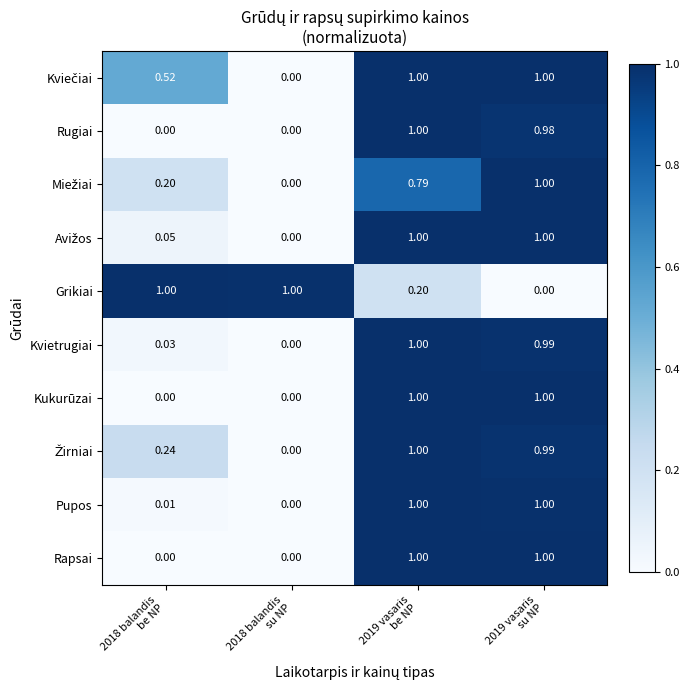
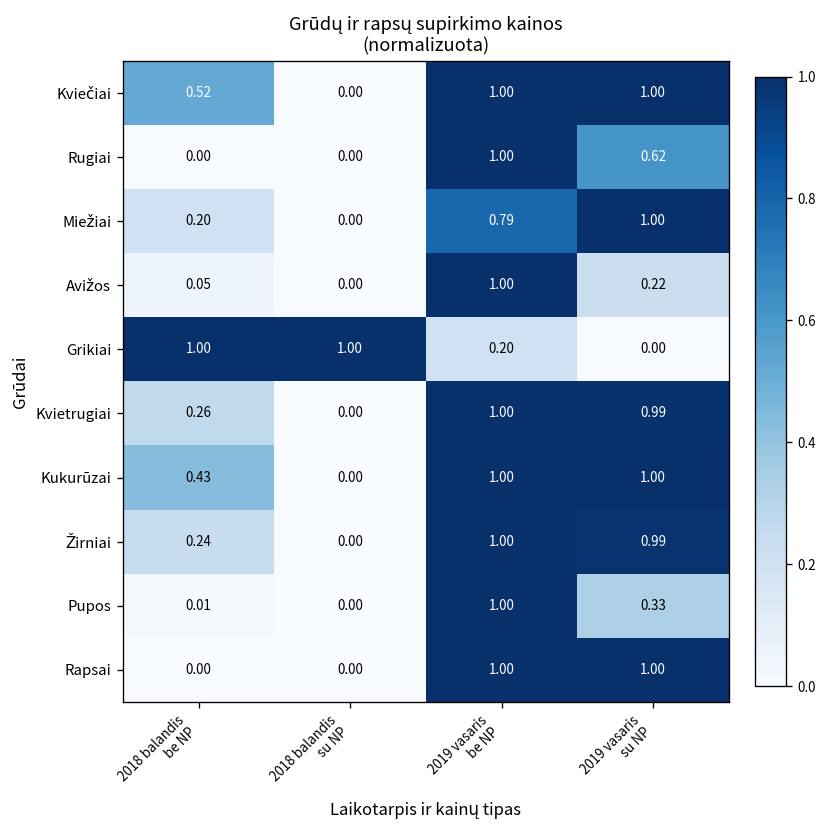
Rugiai, 2019 vasaris su NP: 0.98 -> 0.62
Avižos, 2019 vasaris su NP: 1.00 -> 0.22
Kvietrugiai, 2018 balandis be NP: 0.03 -> 0.26
Kukurūzai, 2018 balandis be NP: 0.00 -> 0.43
Pupos, 2019 vasaris su NP: 1.00 -> 0.33
